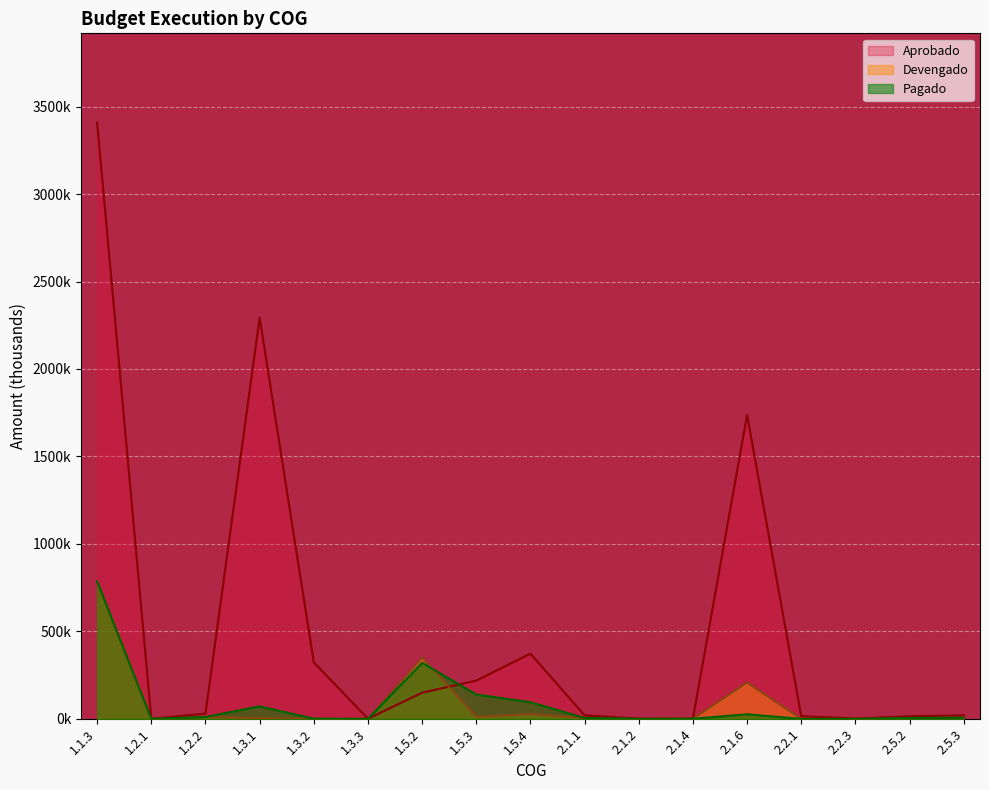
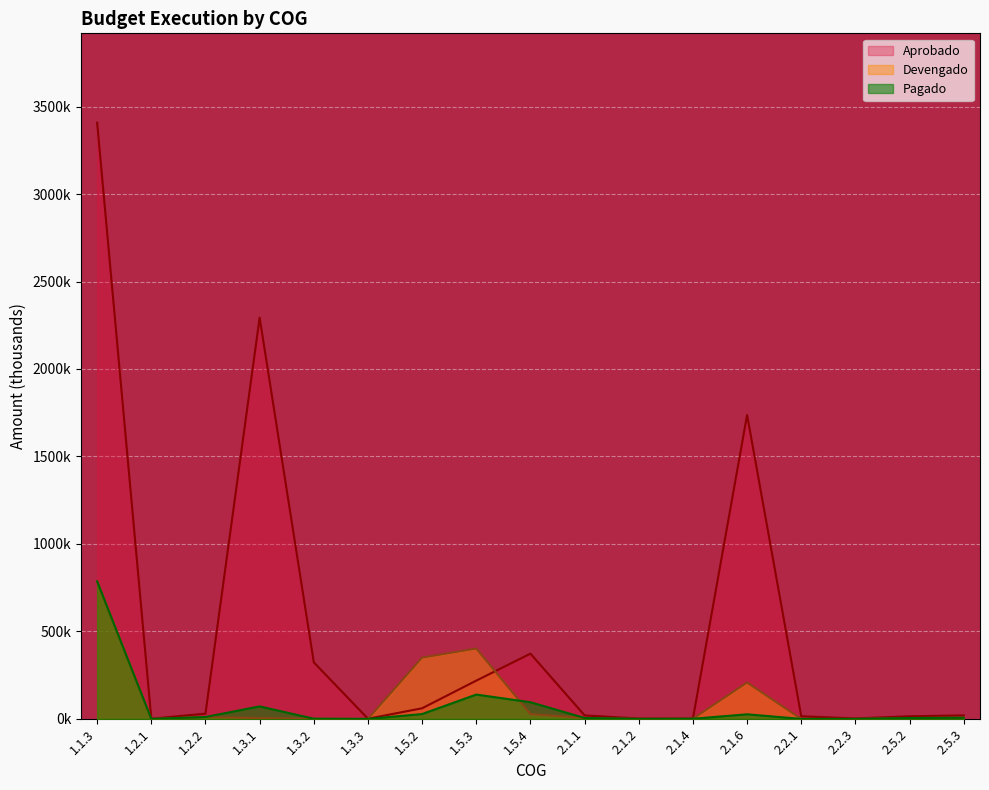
Aprobado, 1.5.2: 150000 -> 60000
Pagado, 1.5.2: 320000 -> 30000
Devengado, 1.5.3: 10000 -> 400000
